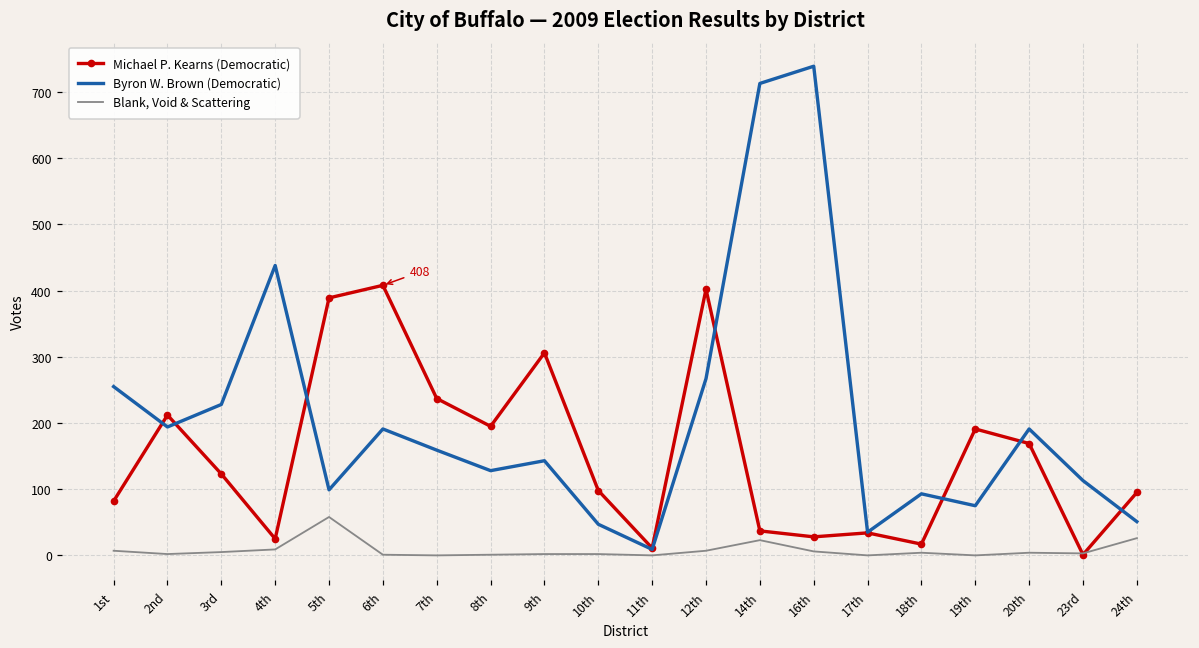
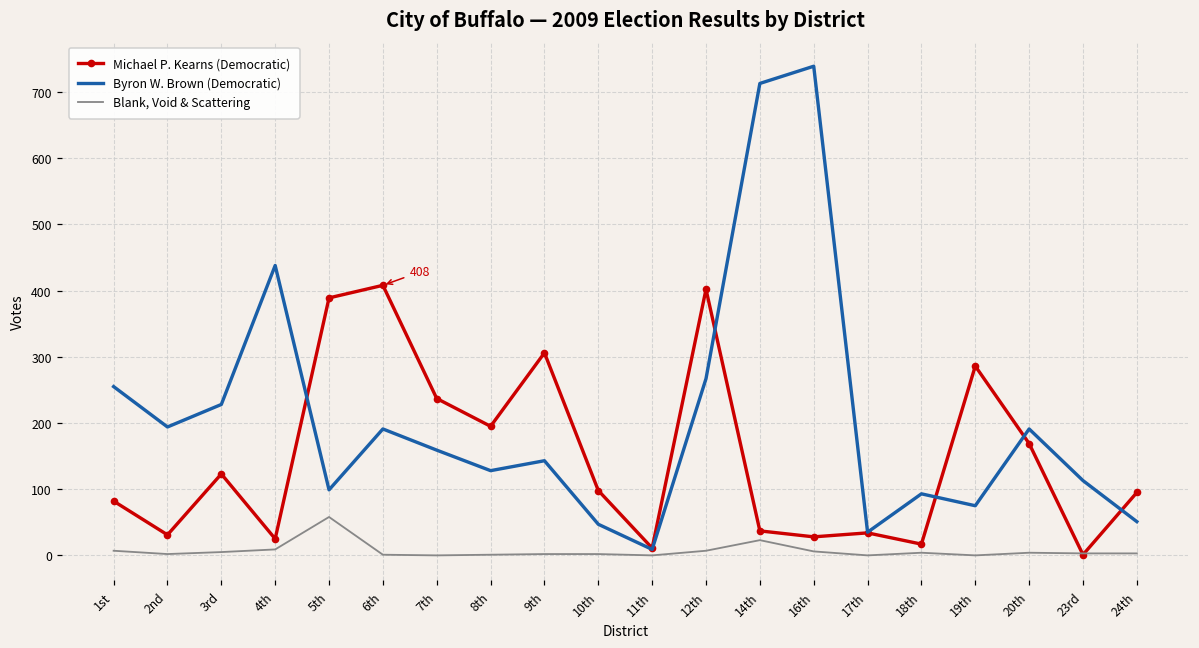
Michael P. Kearns (Democratic), 2nd: 210 -> 30
Michael P. Kearns (Democratic), 19th: 190 -> 290
Blank, Void & Scattering, 24th: 30 -> 0
